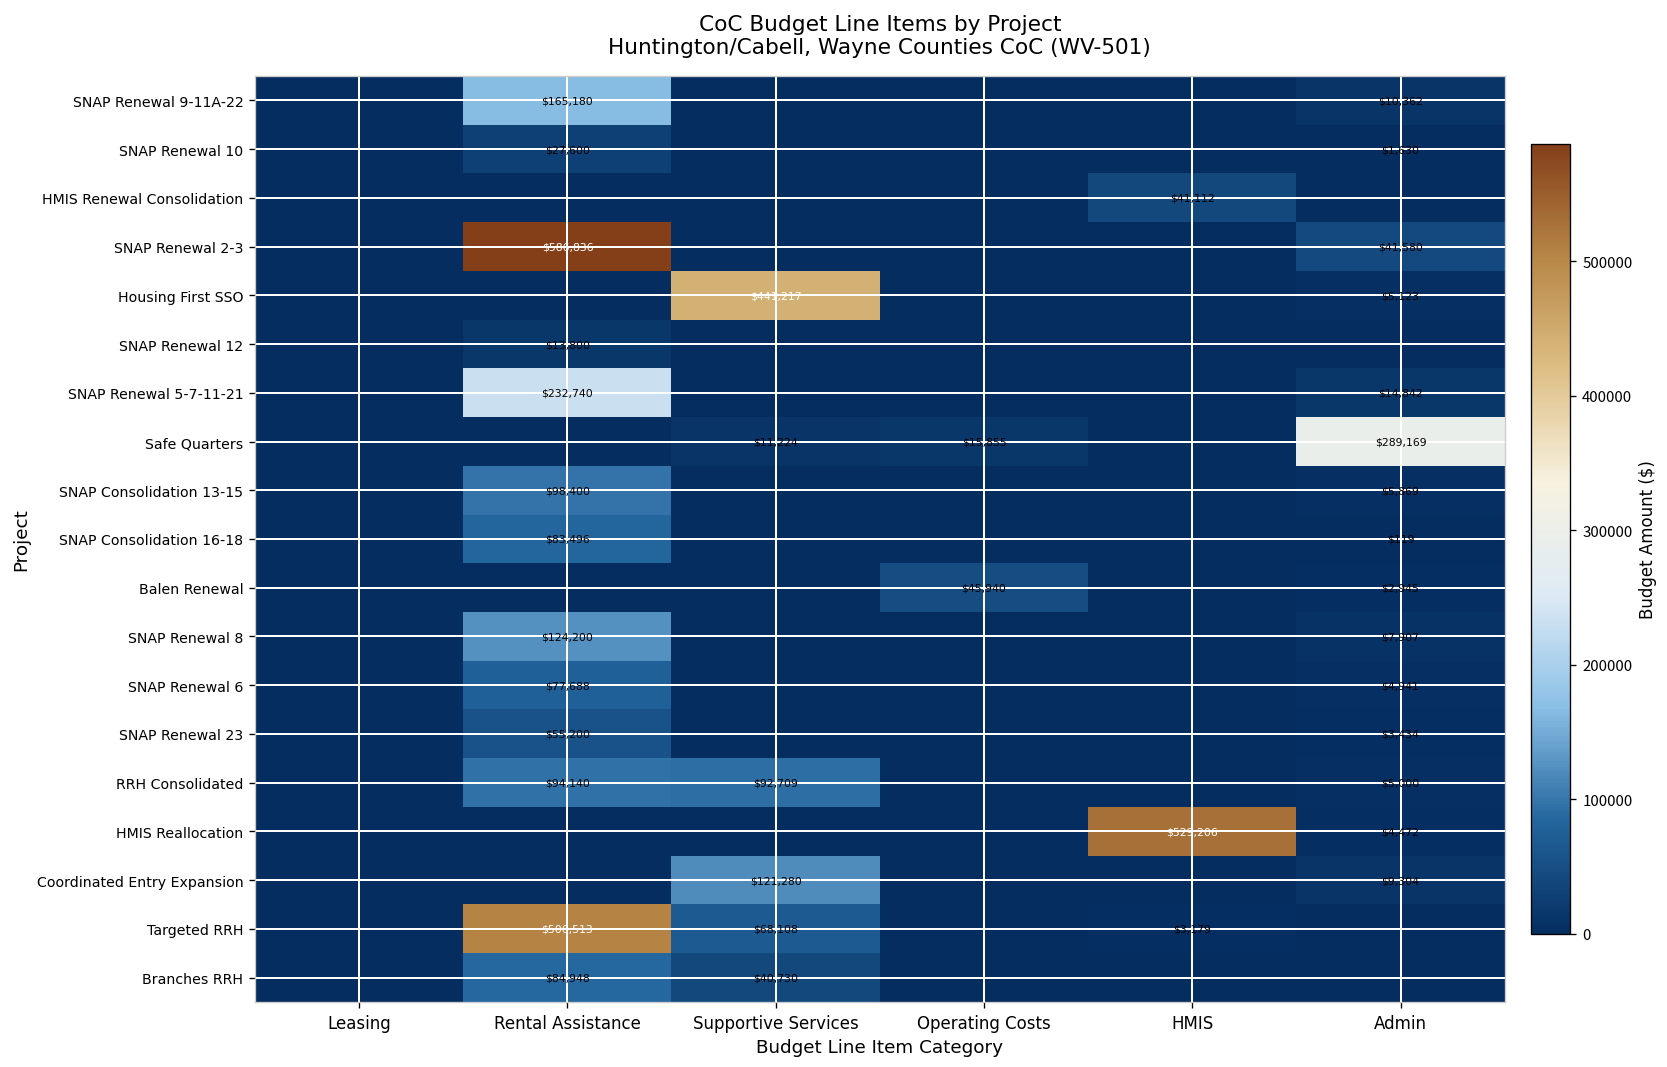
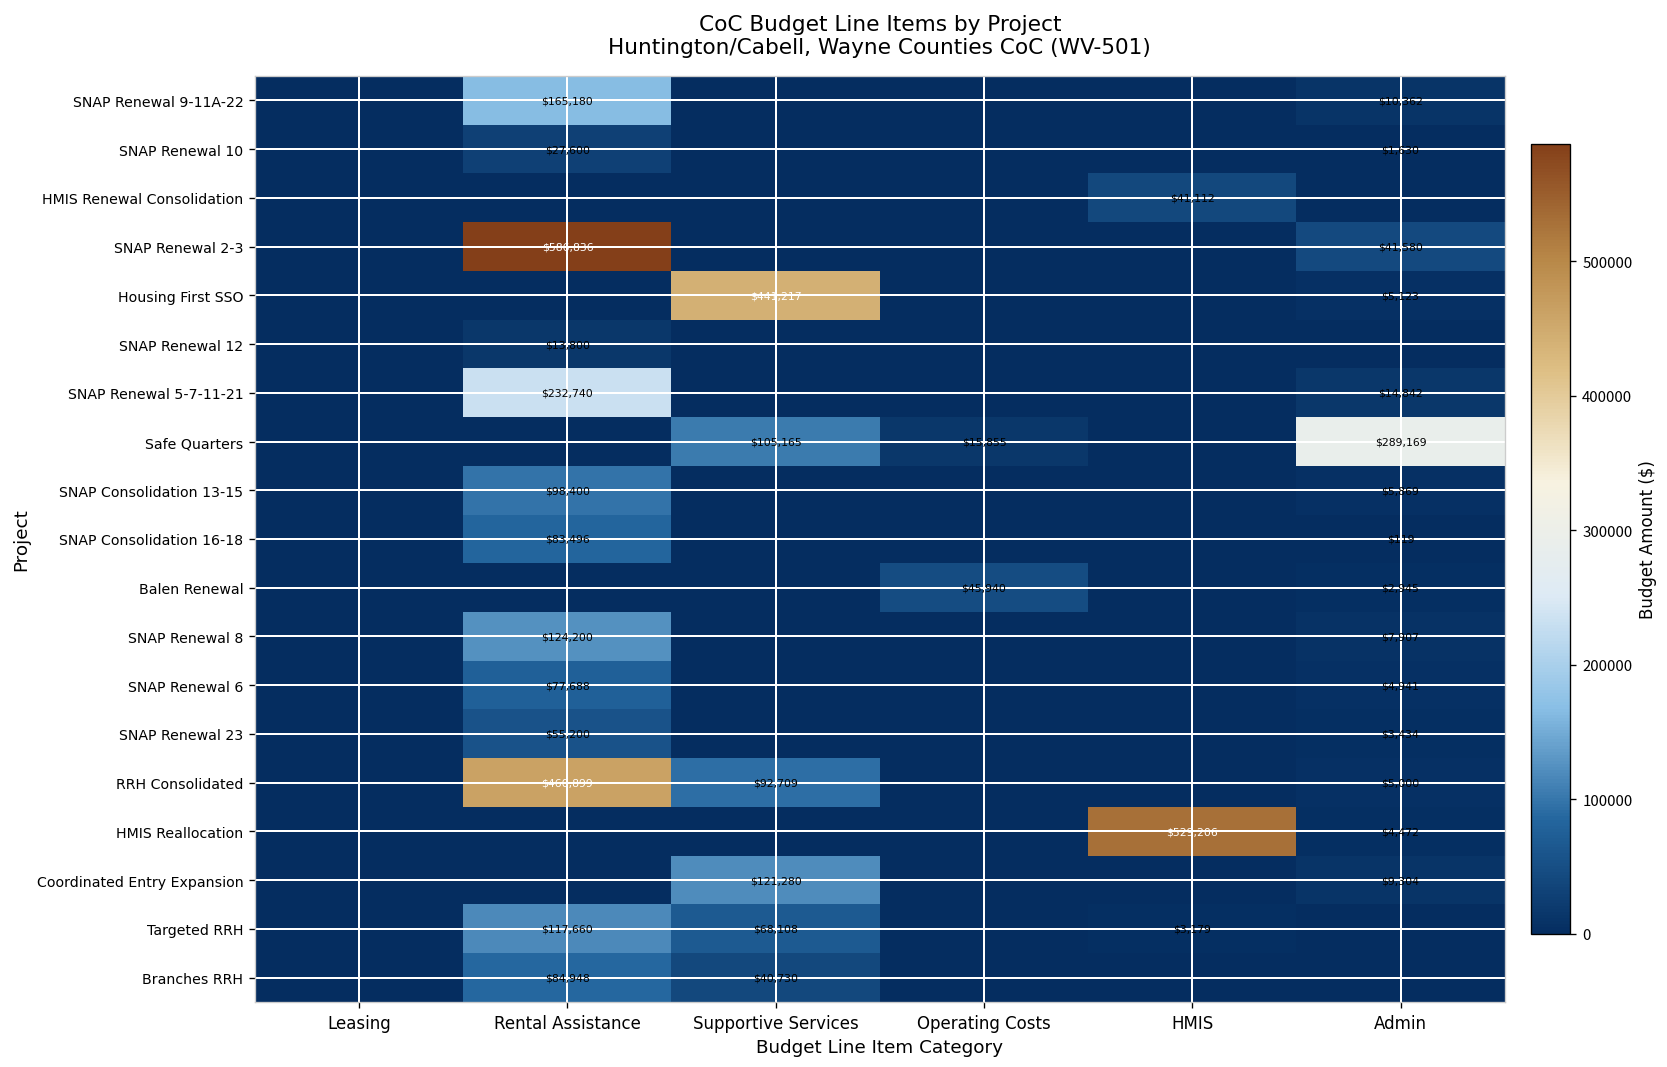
Safe Quarters, Supportive Services: $11,224 -> $105,165
RRH Consolidated, Rental Assistance: $94,140 -> $460,899
Targeted RRH, Rental Assistance: $506,513 -> $117,660
